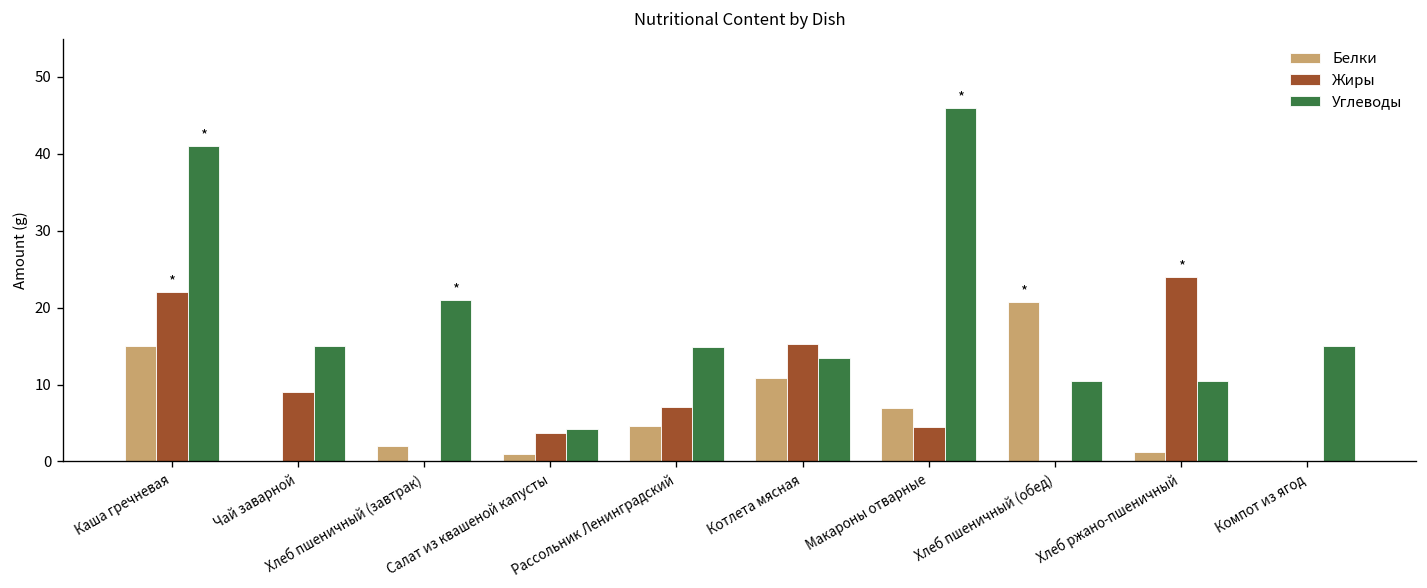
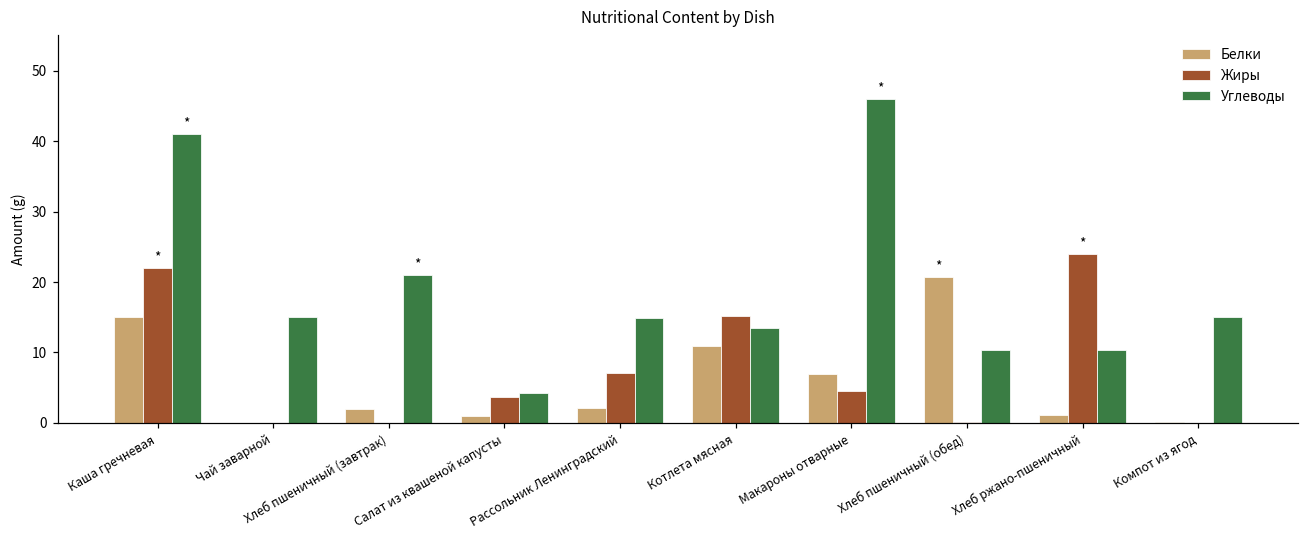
Жиры, Чай заварной: 9 -> 0
Белки, Рассольник Ленинградский: 5 -> 2
